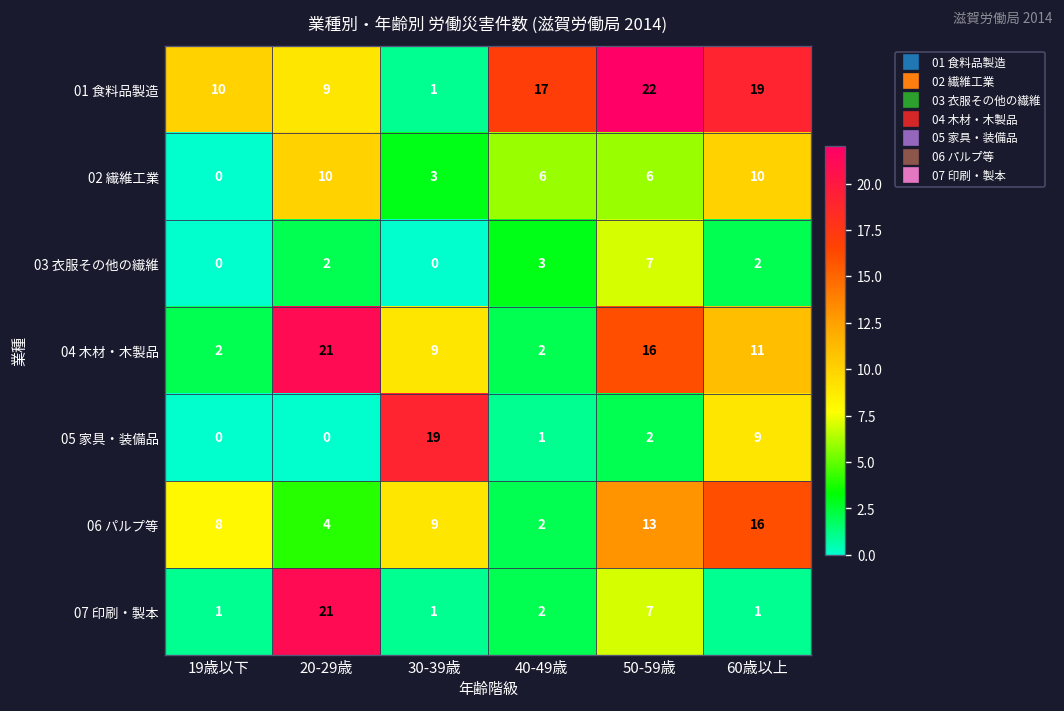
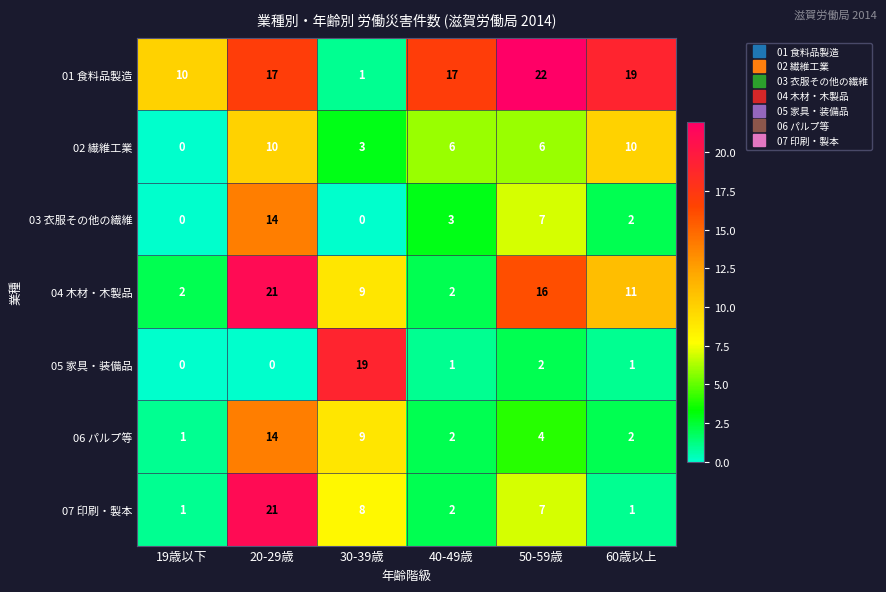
01 食料品製造, 20-29歳: 9 -> 17
03 衣服その他の繊維, 20-29歳: 2 -> 14
05 家具・装備品, 60歳以上: 9 -> 1
06 パルプ等, 19歳以下: 8 -> 1
06 パルプ等, 20-29歳: 4 -> 14
06 パルプ等, 50-59歳: 13 -> 4
06 パルプ等, 60歳以上: 16 -> 2
07 印刷・製本, 30-39歳: 1 -> 8
